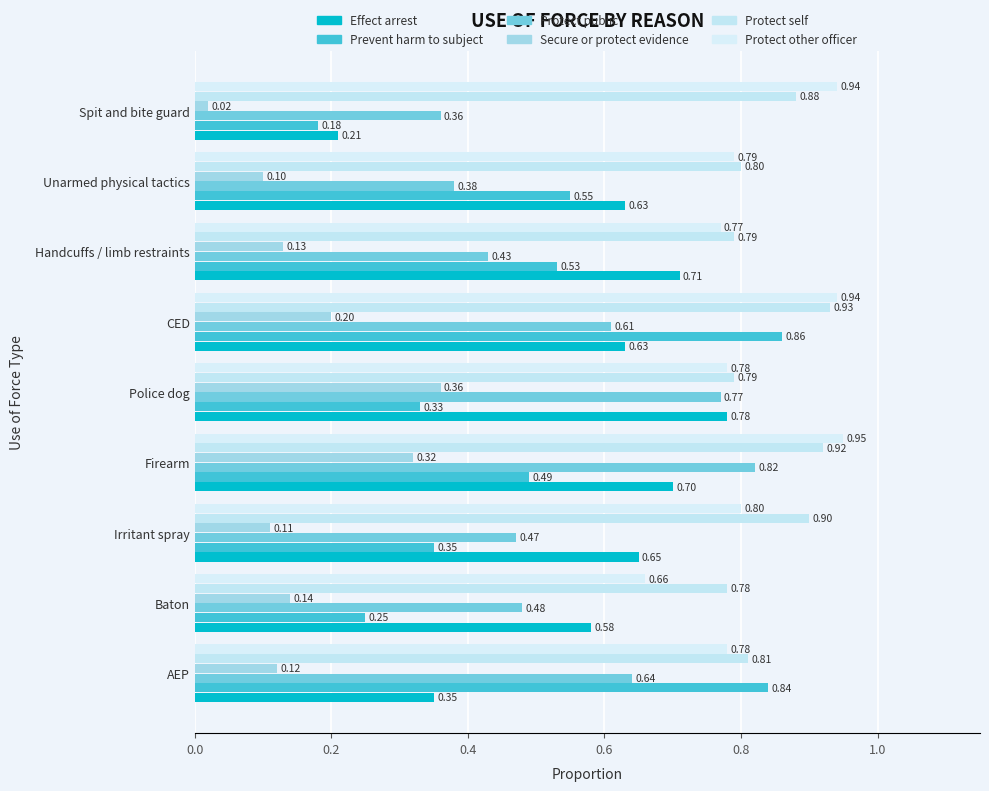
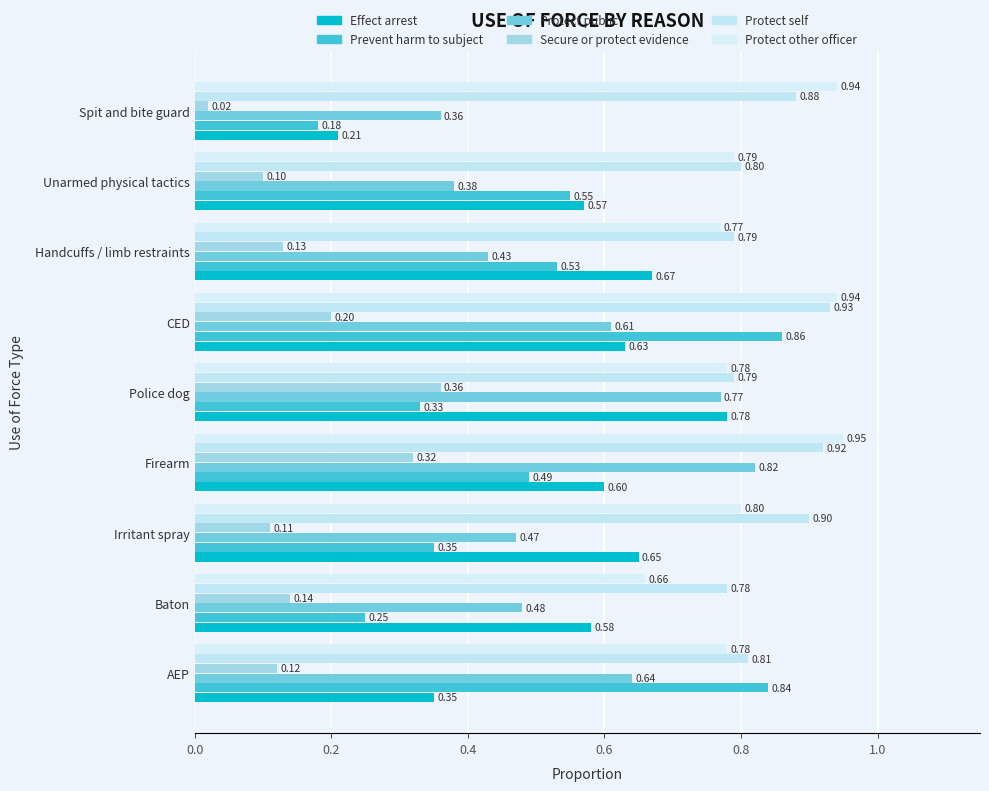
Effect arrest, Unarmed physical tactics: 0.63 -> 0.57
Effect arrest, Handcuffs / limb restraints: 0.71 -> 0.67
Effect arrest, Firearm: 0.70 -> 0.60
